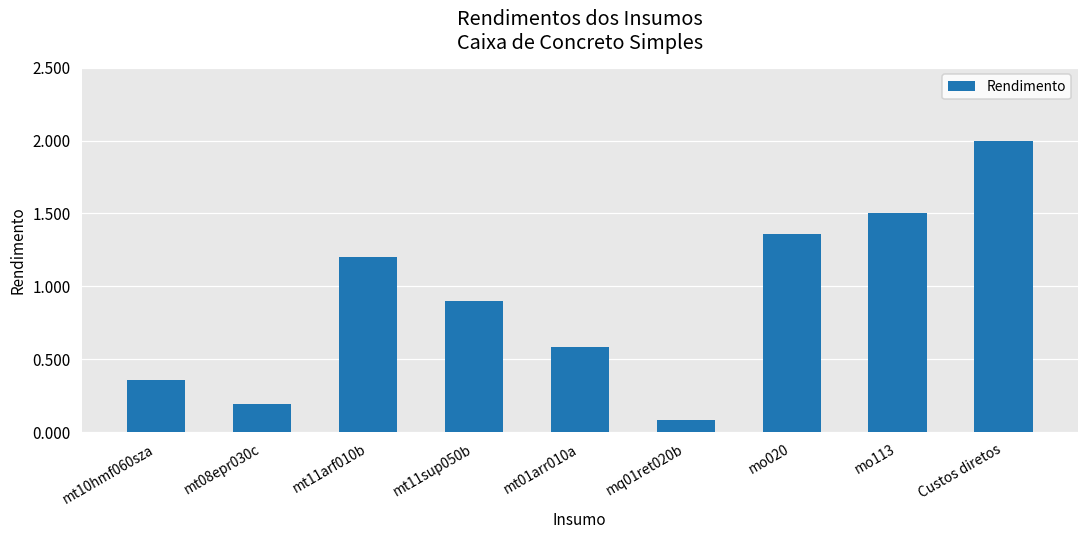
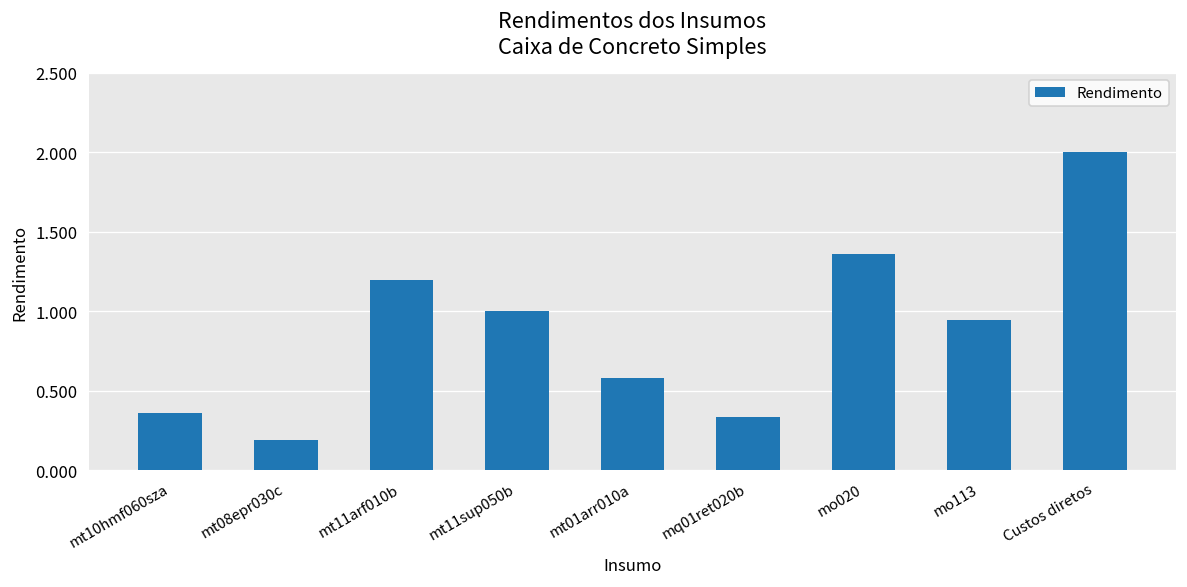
mt11sup050b: 0.9 -> 1.0
mq01ret020b: 0.08 -> 0.34
mo113: 1.50 -> 0.95
